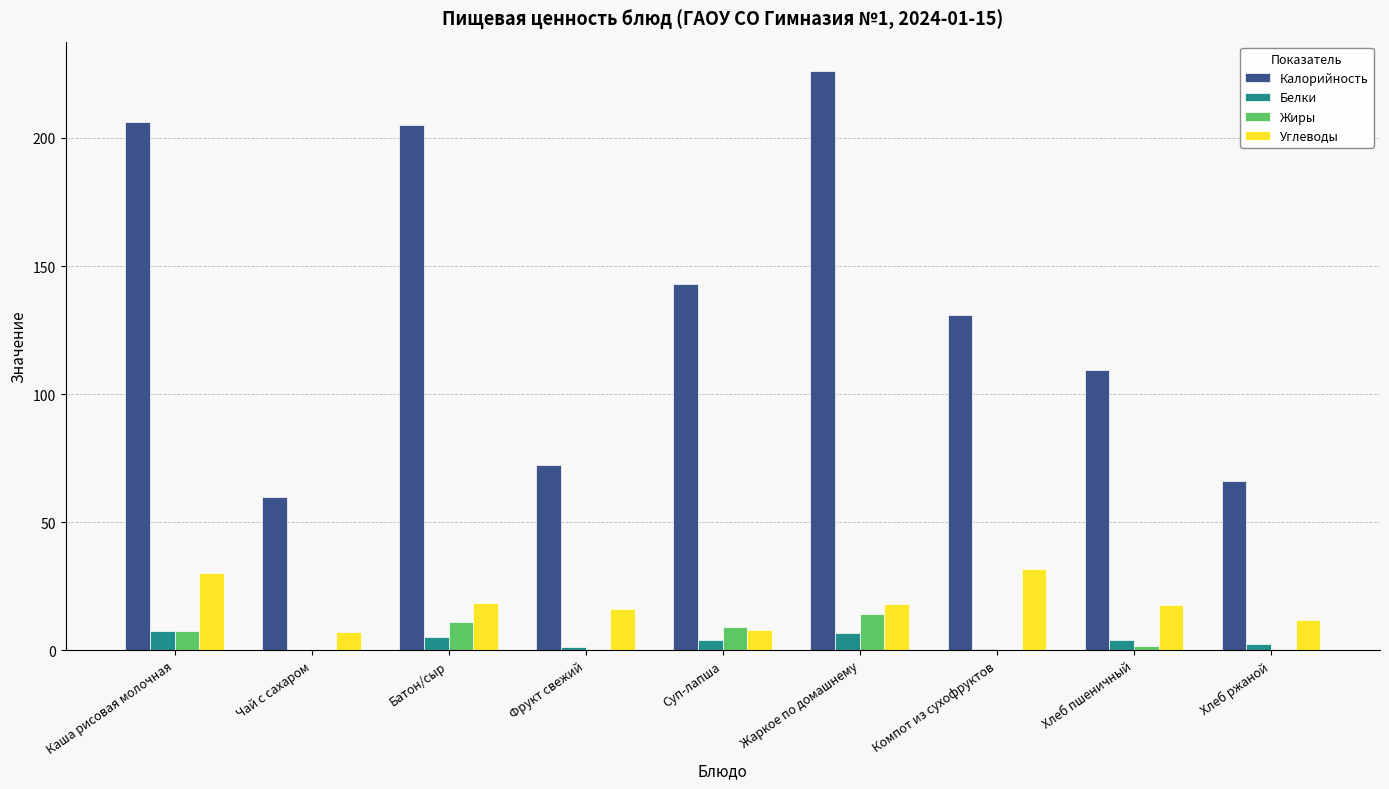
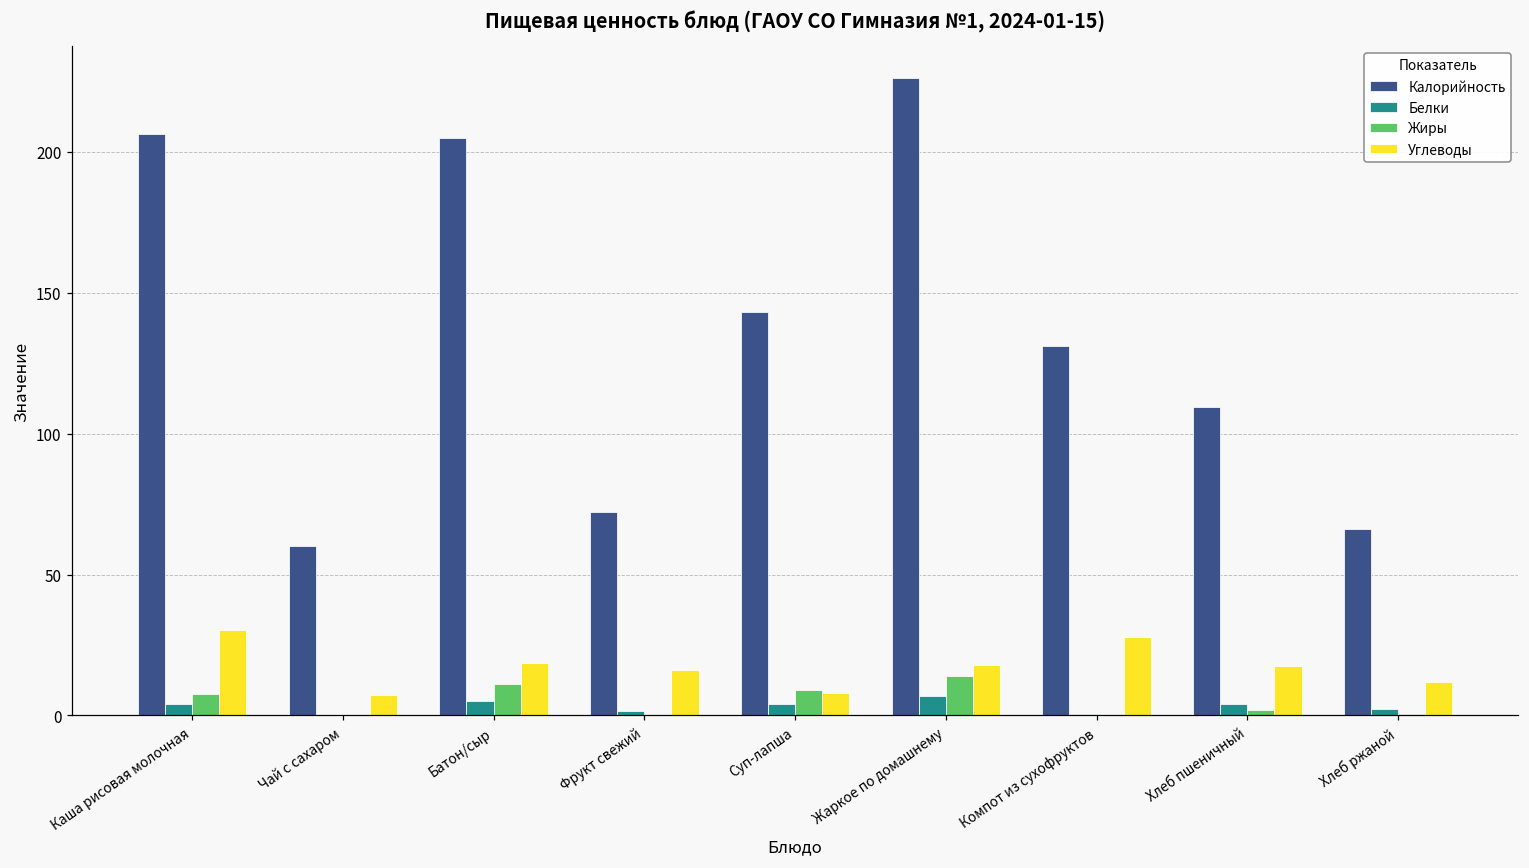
Белки, Каша рисовая молочная: 8 -> 4
Углеводы, Компот из сухофруктов: 32 -> 28
